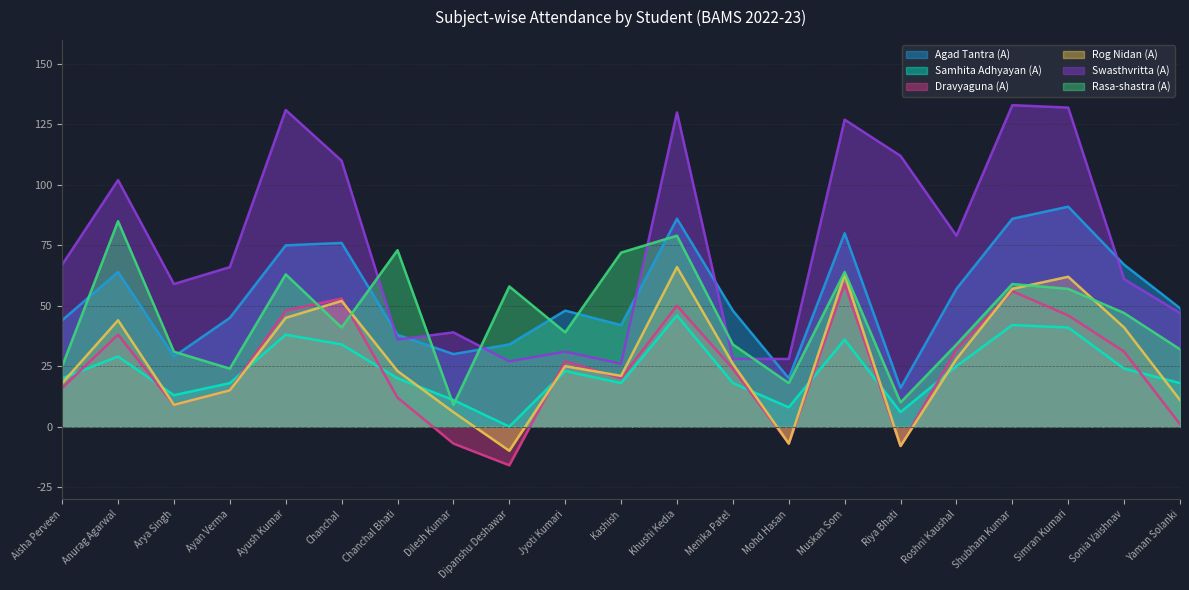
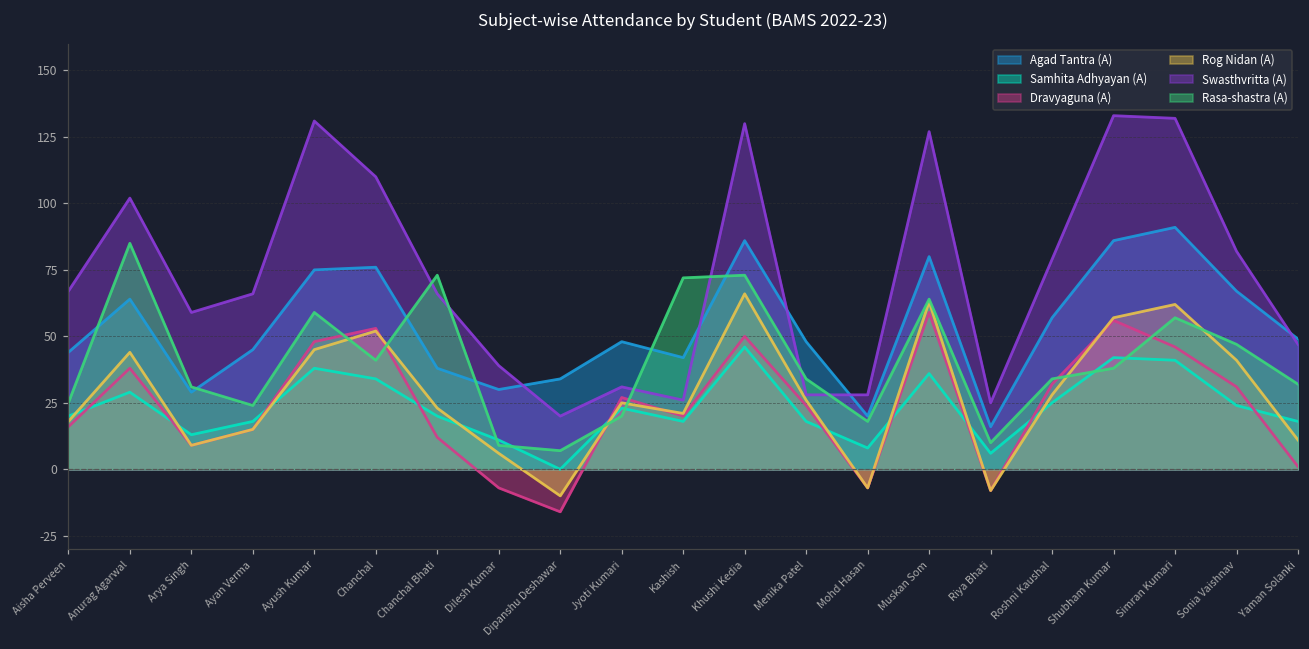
Rasa-shastra (A), Ayush Kumar: 63 -> 59
Swasthvritta (A), Chanchal Bhati: 36 -> 66
Swasthvritta (A), Dipanshu Deshawar: 27 -> 20
Rasa-shastra (A), Dipanshu Deshawar: 58 -> 7
Rasa-shastra (A), Jyoti Kumari: 39 -> 20
Rasa-shastra (A), Khushi Kedia: 79 -> 73
Swasthvritta (A), Riya Bhati: 112 -> 25
Rasa-shastra (A), Shubham Kumar: 59 -> 38
Swasthvritta (A), Sonia Vaishnav: 61 -> 82
